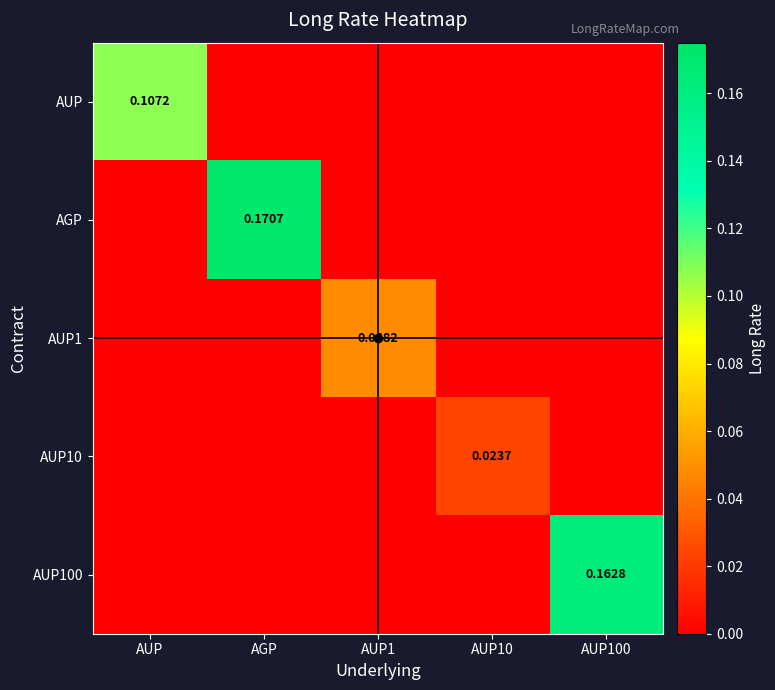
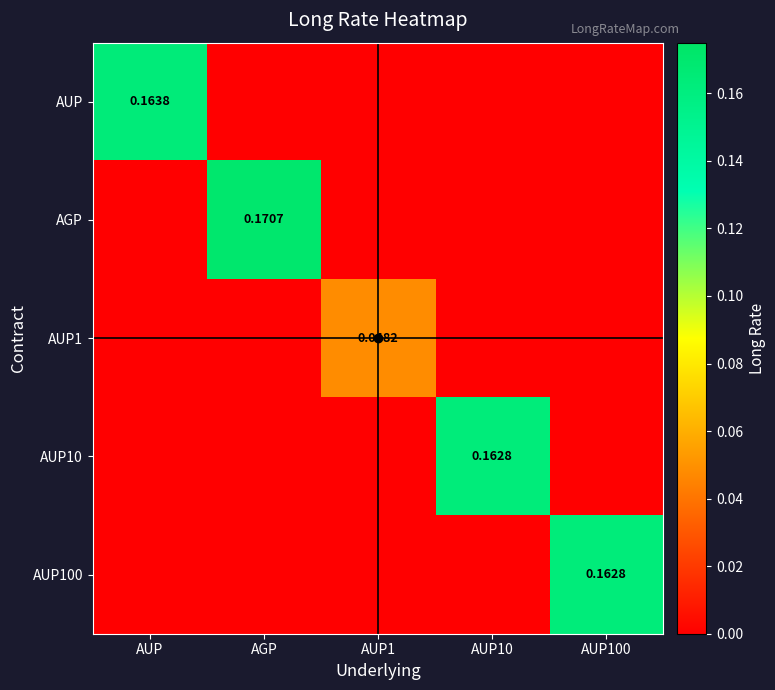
AUP, AUP: 0.1072 -> 0.1638
AUP10, AUP10: 0.0237 -> 0.1628
